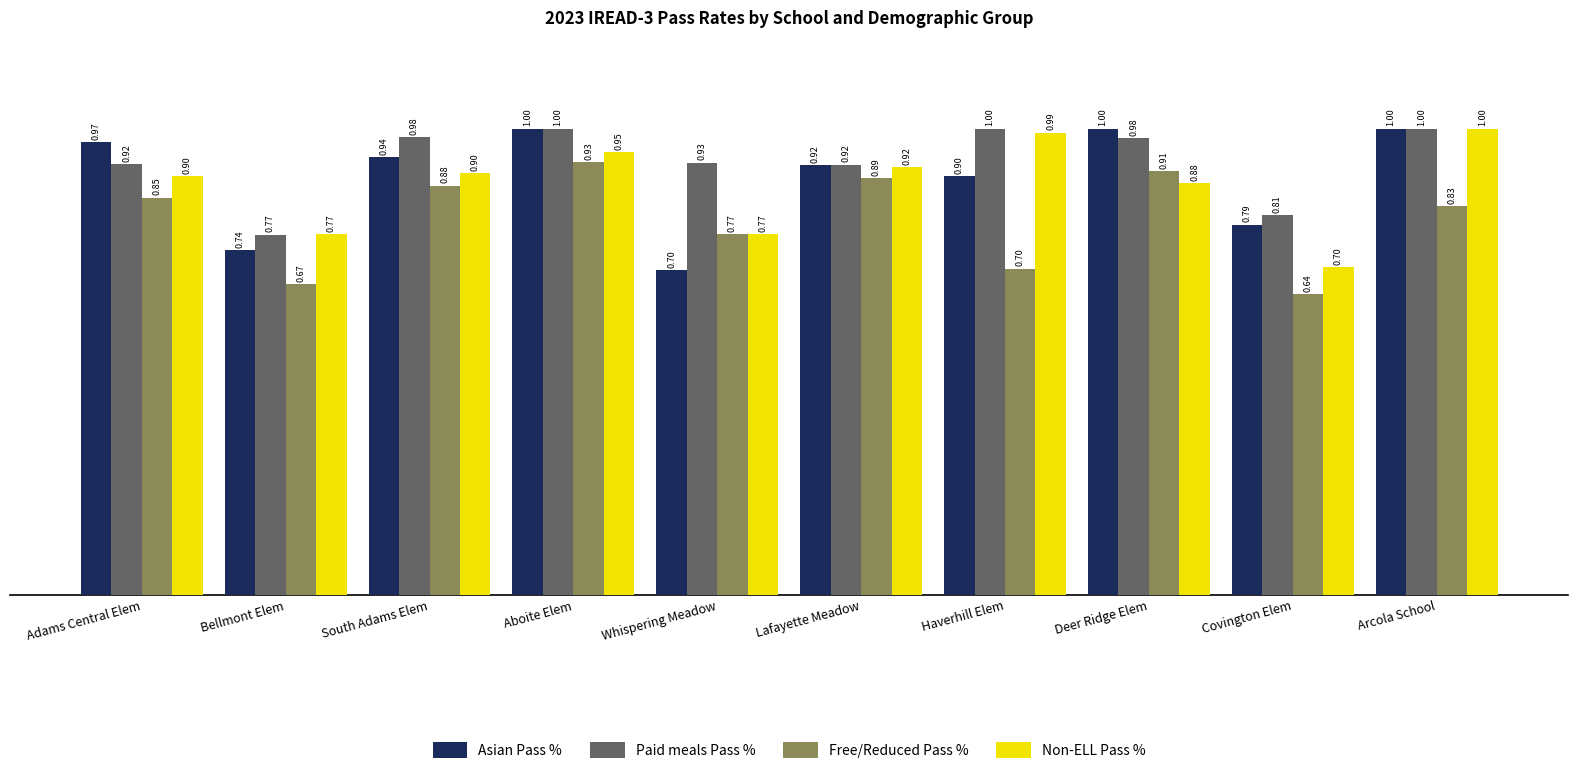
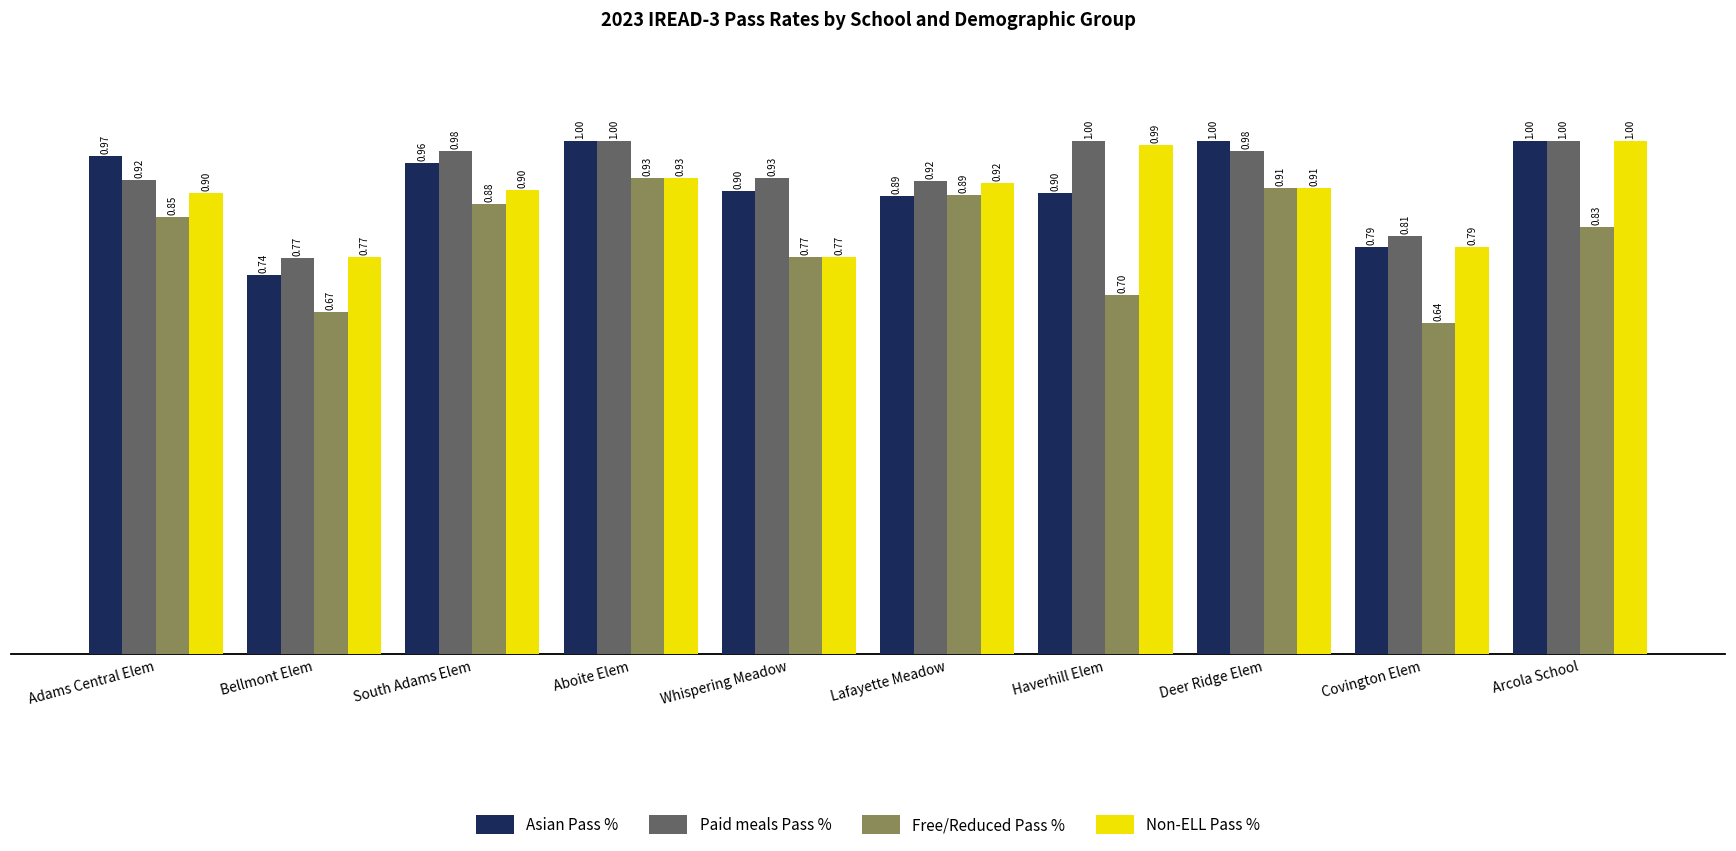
Asian Pass %, South Adams Elem: 0.94 -> 0.96
Non-ELL Pass %, Aboite Elem: 0.95 -> 0.93
Asian Pass %, Whispering Meadow: 0.70 -> 0.90
Asian Pass %, Lafayette Meadow: 0.92 -> 0.89
Non-ELL Pass %, Deer Ridge Elem: 0.88 -> 0.91
Non-ELL Pass %, Covington Elem: 0.70 -> 0.79
